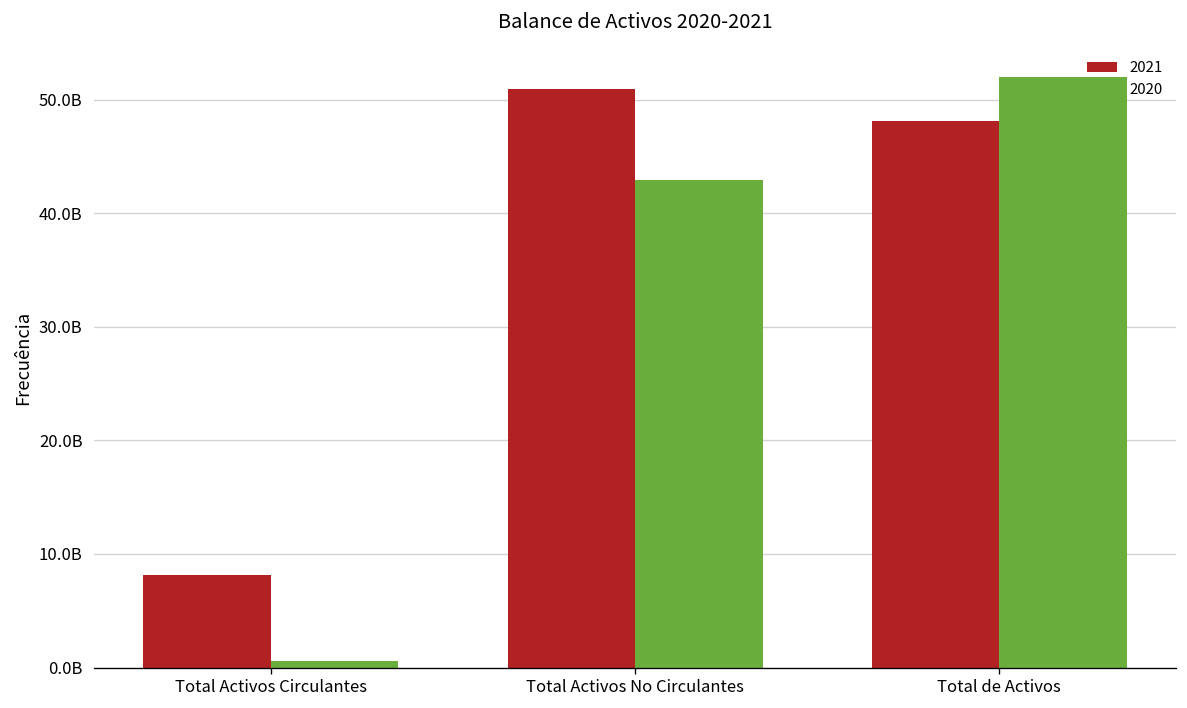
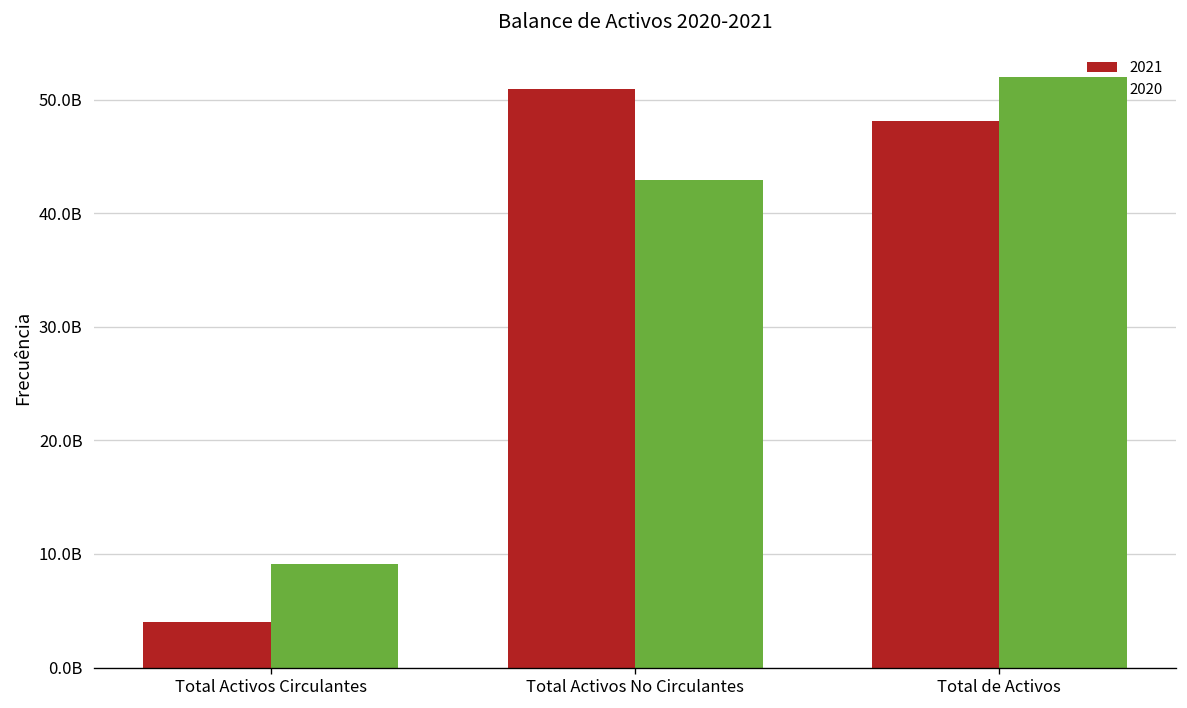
2021, Total Activos Circulantes: 8000000000 -> 4000000000
2020, Total Activos Circulantes: 1000000000 -> 9000000000
